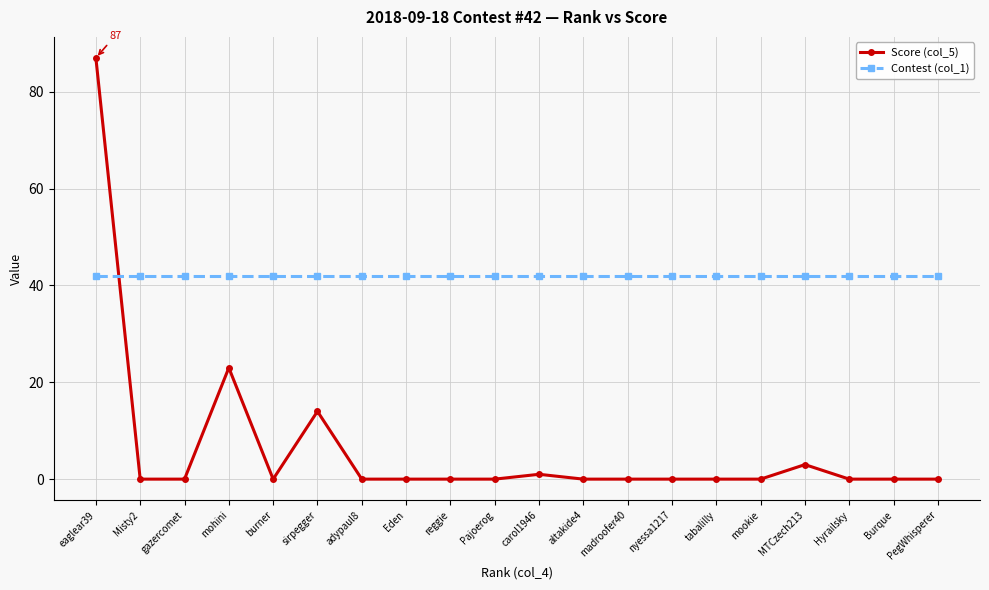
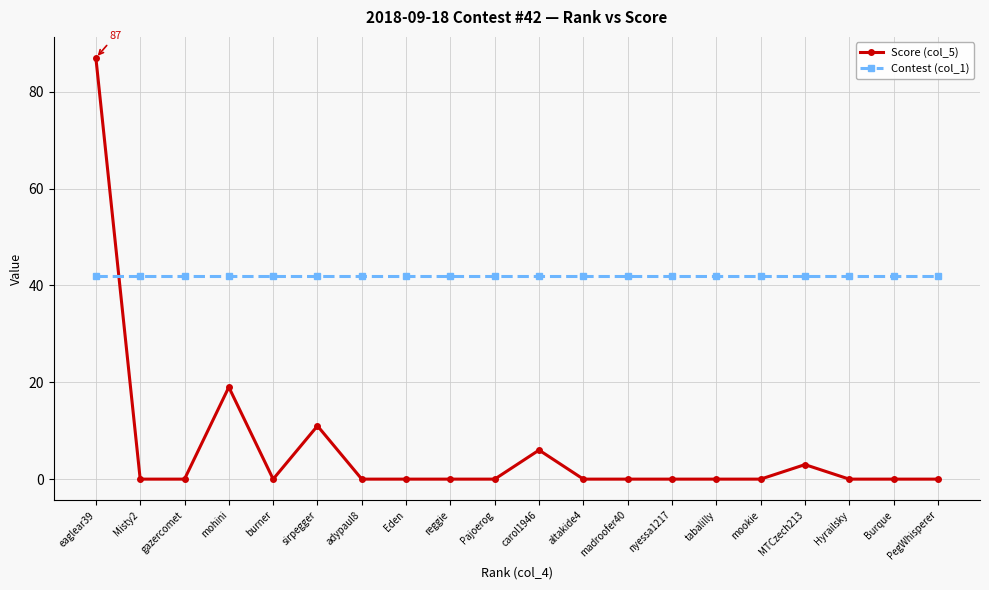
Score (col_5), mohini: 23 -> 19
Score (col_5), sirpegger: 14 -> 11
Score (col_5), carol1946: 1 -> 6
